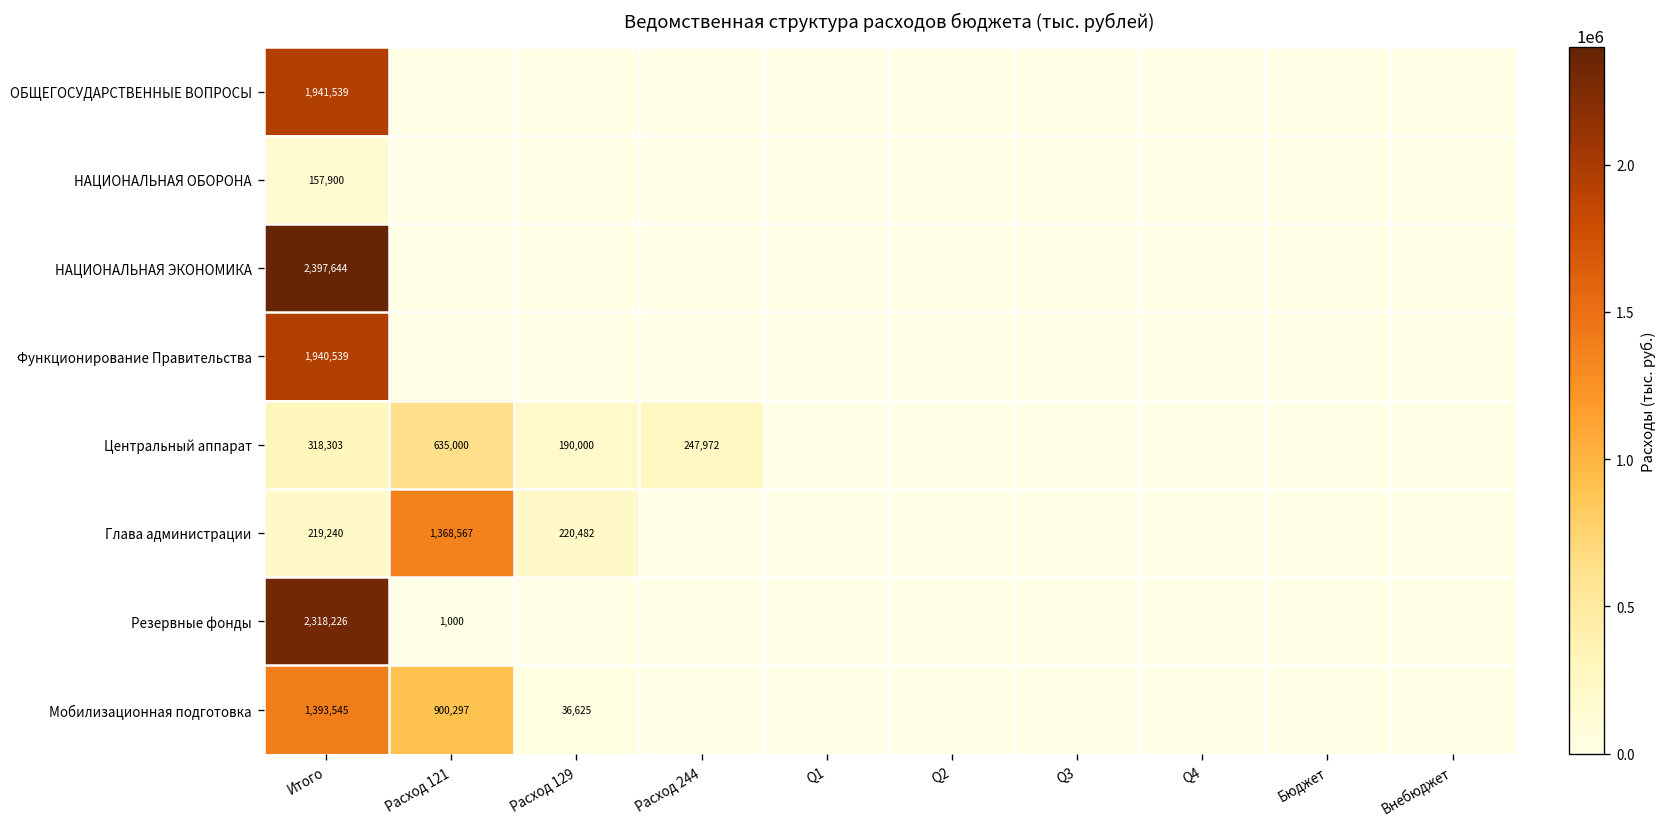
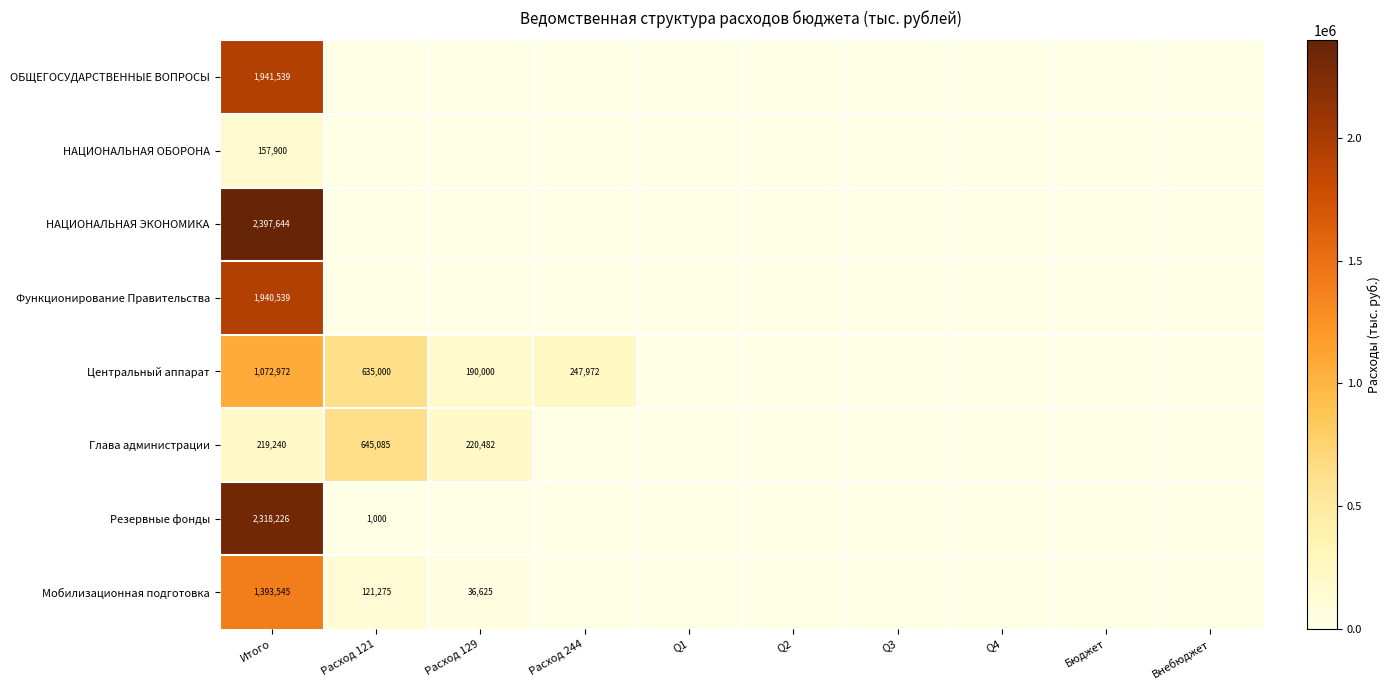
Центральный аппарат, Итого: 318,303 -> 1,072,972
Глава администрации, Расход 121: 1,368,567 -> 645,085
Мобилизационная подготовка, Расход 121: 900,297 -> 121,275
